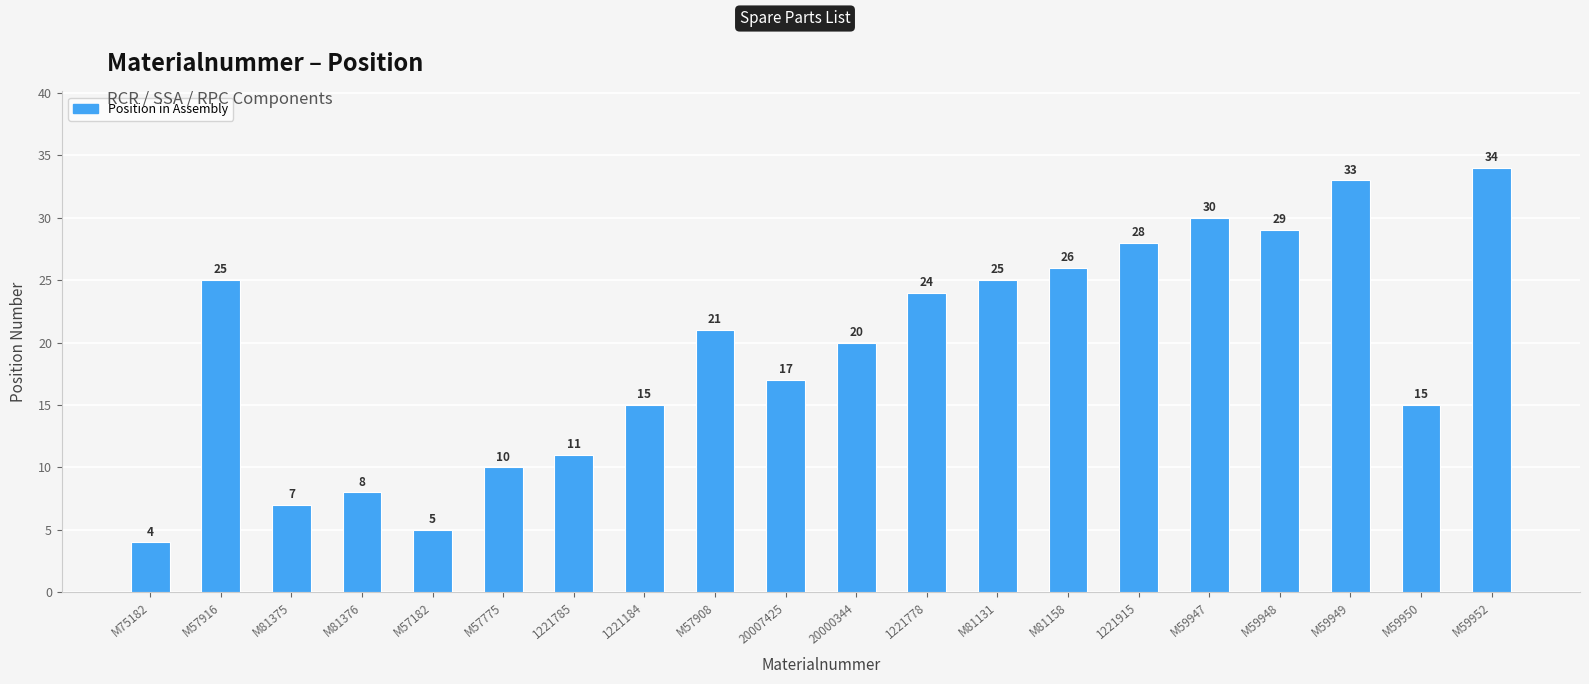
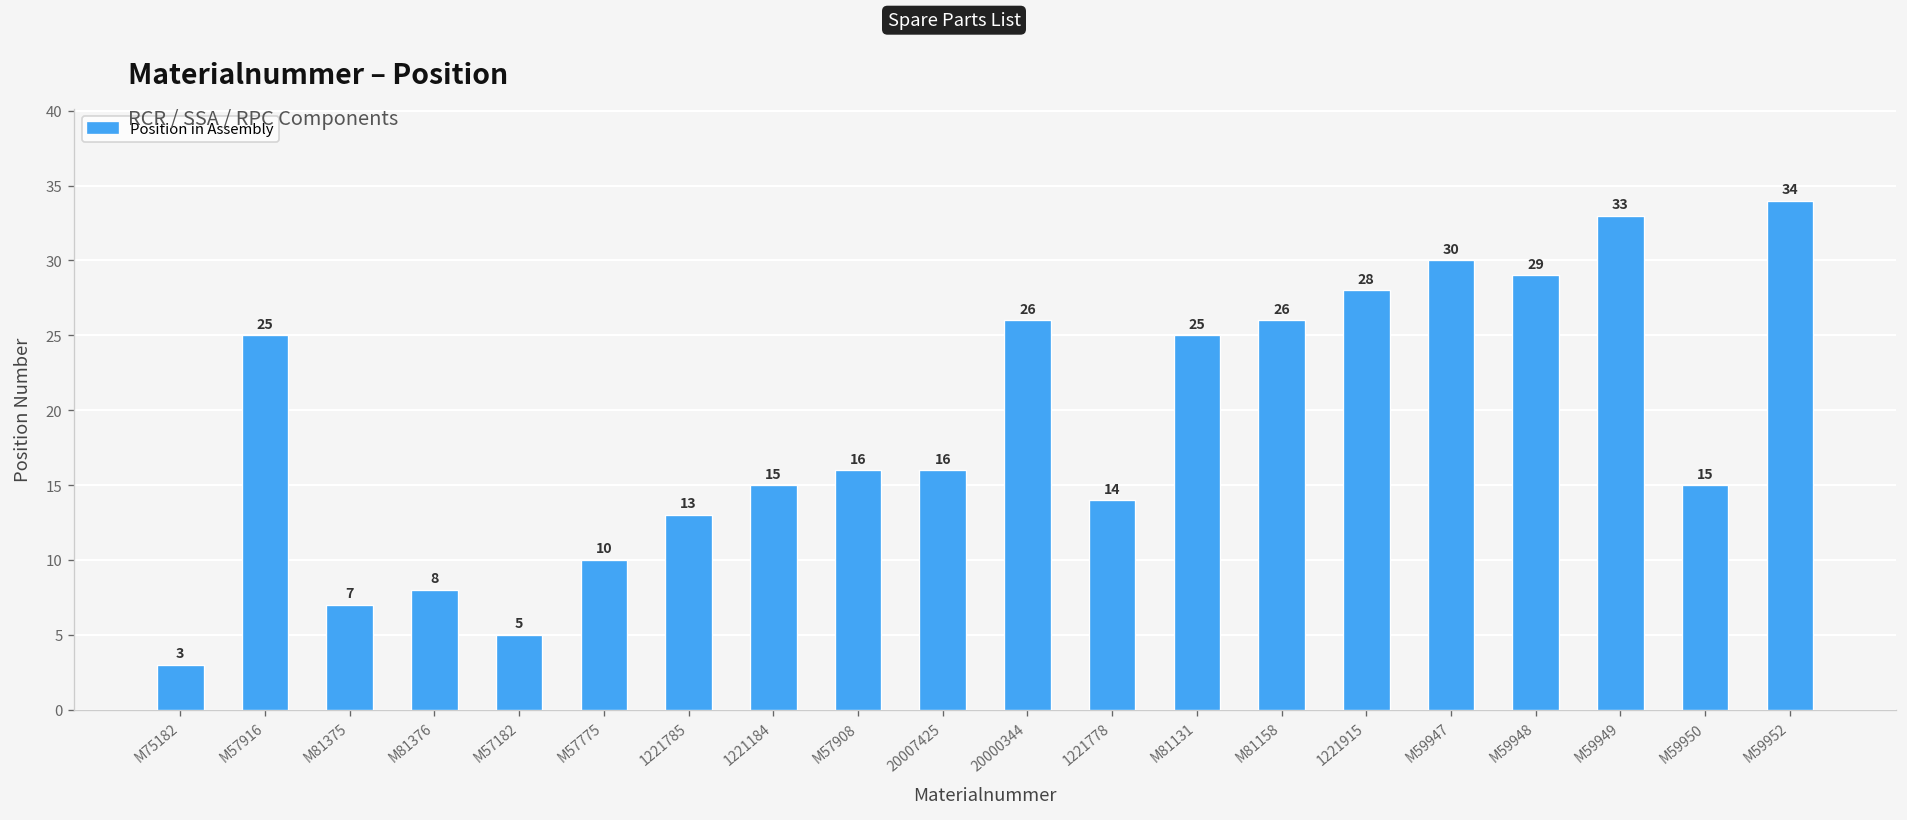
M75182: 4 -> 3
1221785: 11 -> 13
M57908: 21 -> 16
20007425: 17 -> 16
20000344: 20 -> 26
1221778: 24 -> 14
